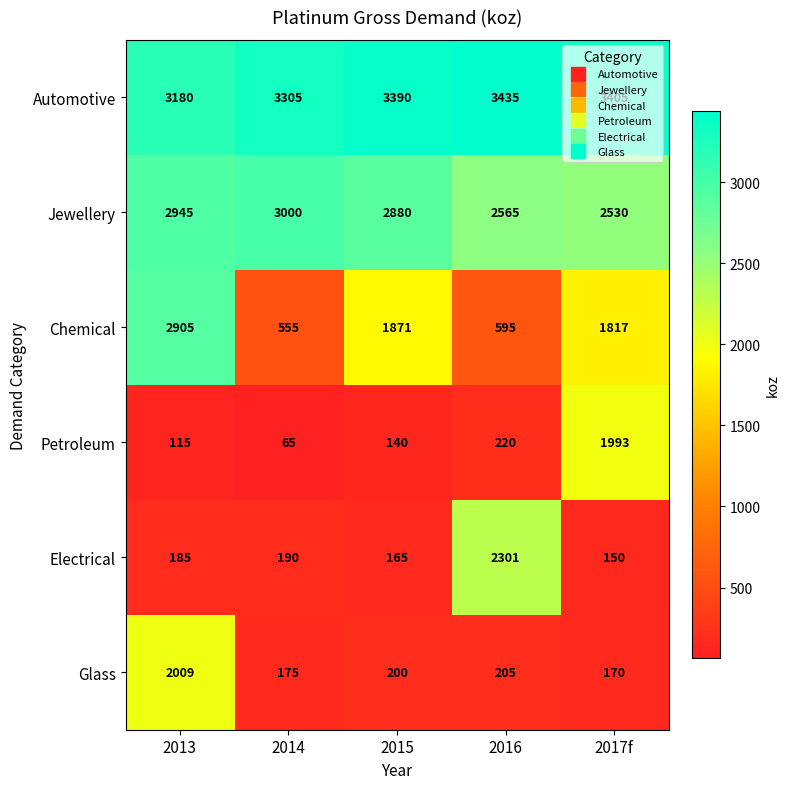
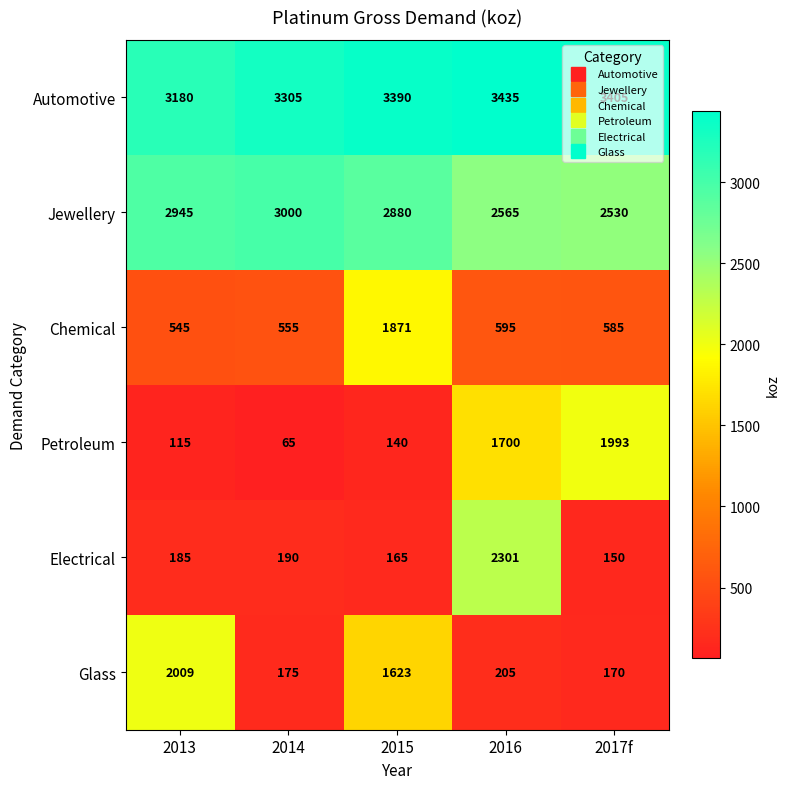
Chemical, 2013: 2905 -> 545
Chemical, 2017f: 1817 -> 585
Petroleum, 2016: 220 -> 1700
Glass, 2015: 200 -> 1623
